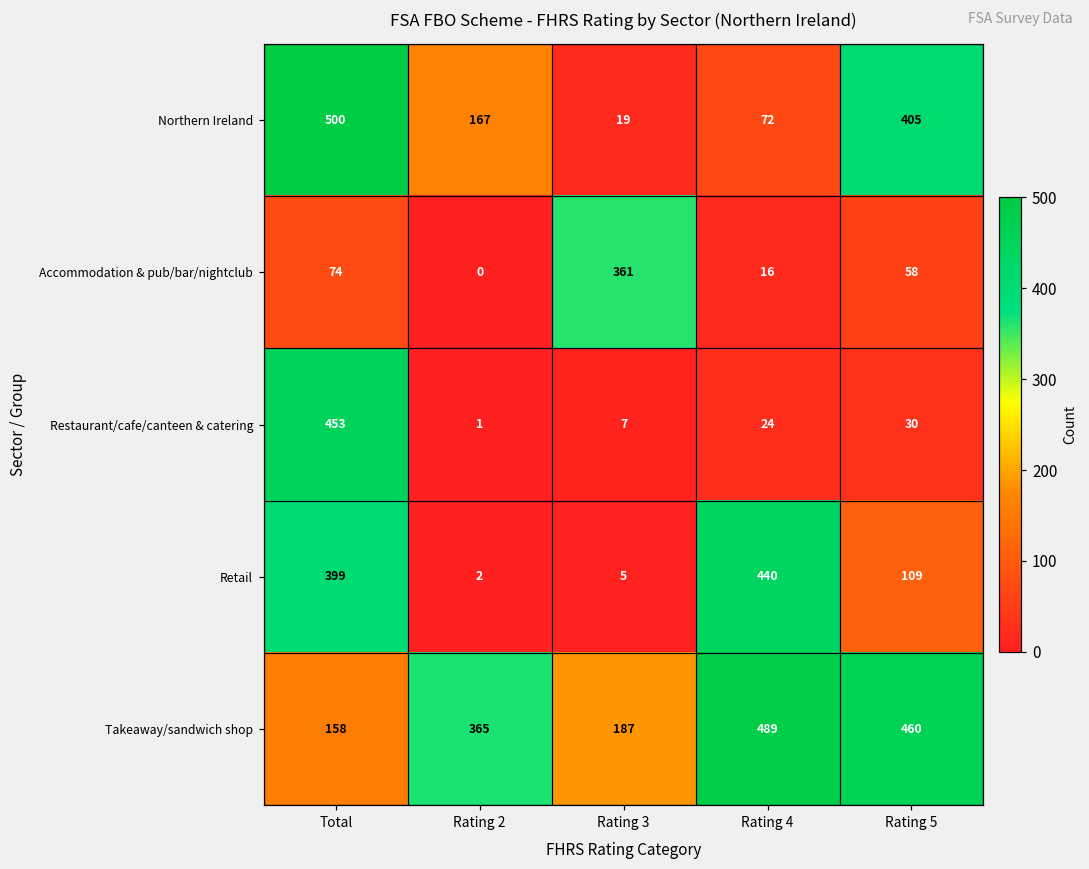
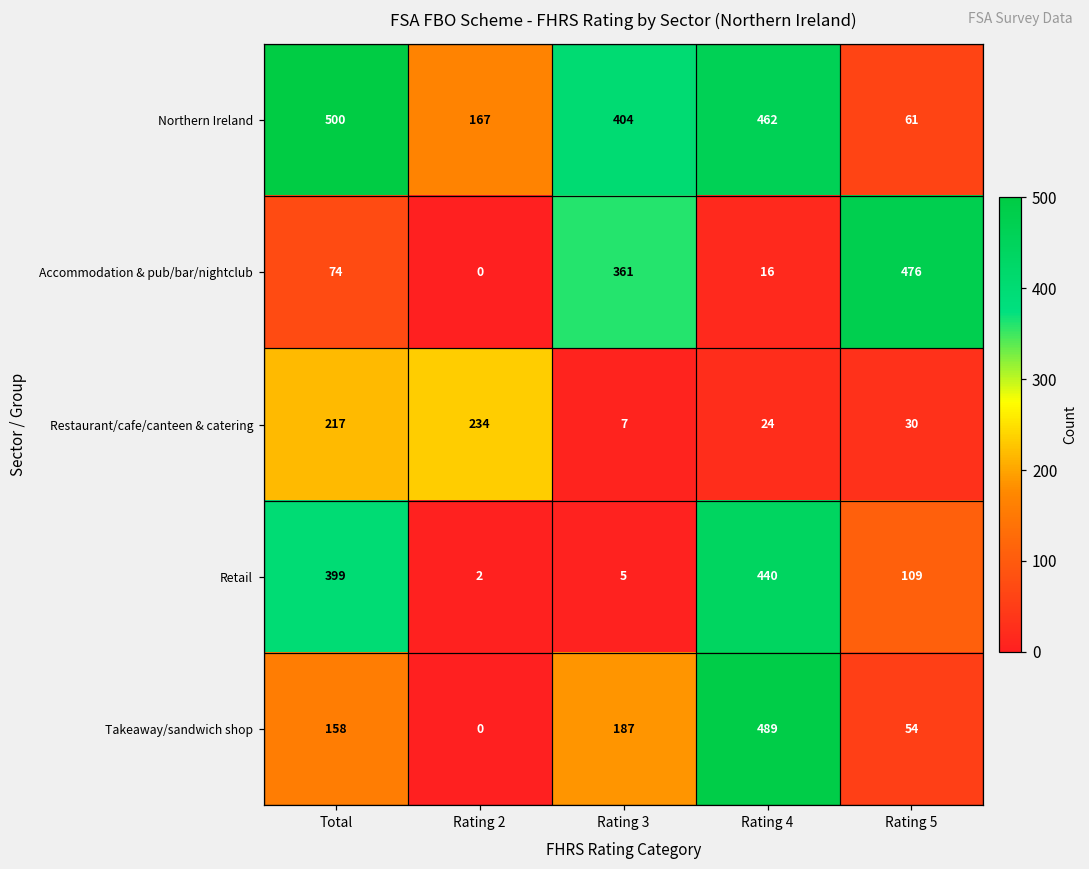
Northern Ireland, Rating 3: 19 -> 404
Northern Ireland, Rating 4: 72 -> 462
Northern Ireland, Rating 5: 405 -> 61
Accommodation & pub/bar/nightclub, Rating 5: 58 -> 476
Restaurant/cafe/canteen & catering, Total: 453 -> 217
Restaurant/cafe/canteen & catering, Rating 2: 1 -> 234
Takeaway/sandwich shop, Rating 2: 365 -> 0
Takeaway/sandwich shop, Rating 5: 460 -> 54
